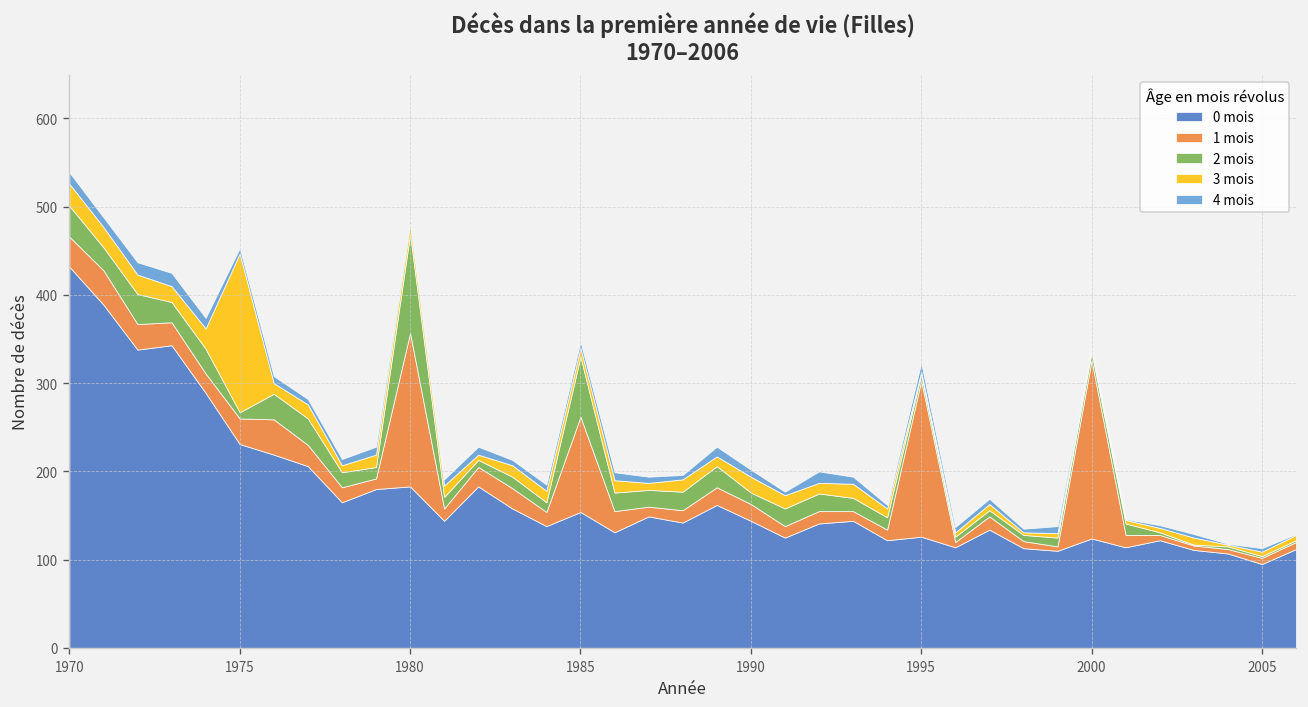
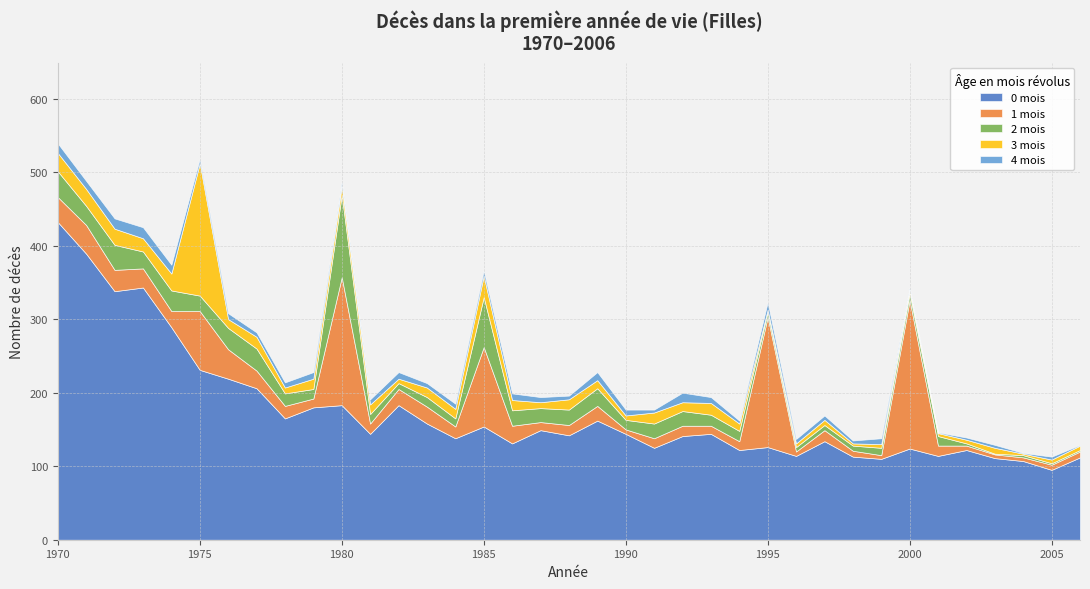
1 mois, 1975: 30 -> 80
2 mois, 1975: 10 -> 20
3 mois, 1985: 10 -> 30
1 mois, 1990: 20 -> 10
3 mois, 1990: 20 -> 10
